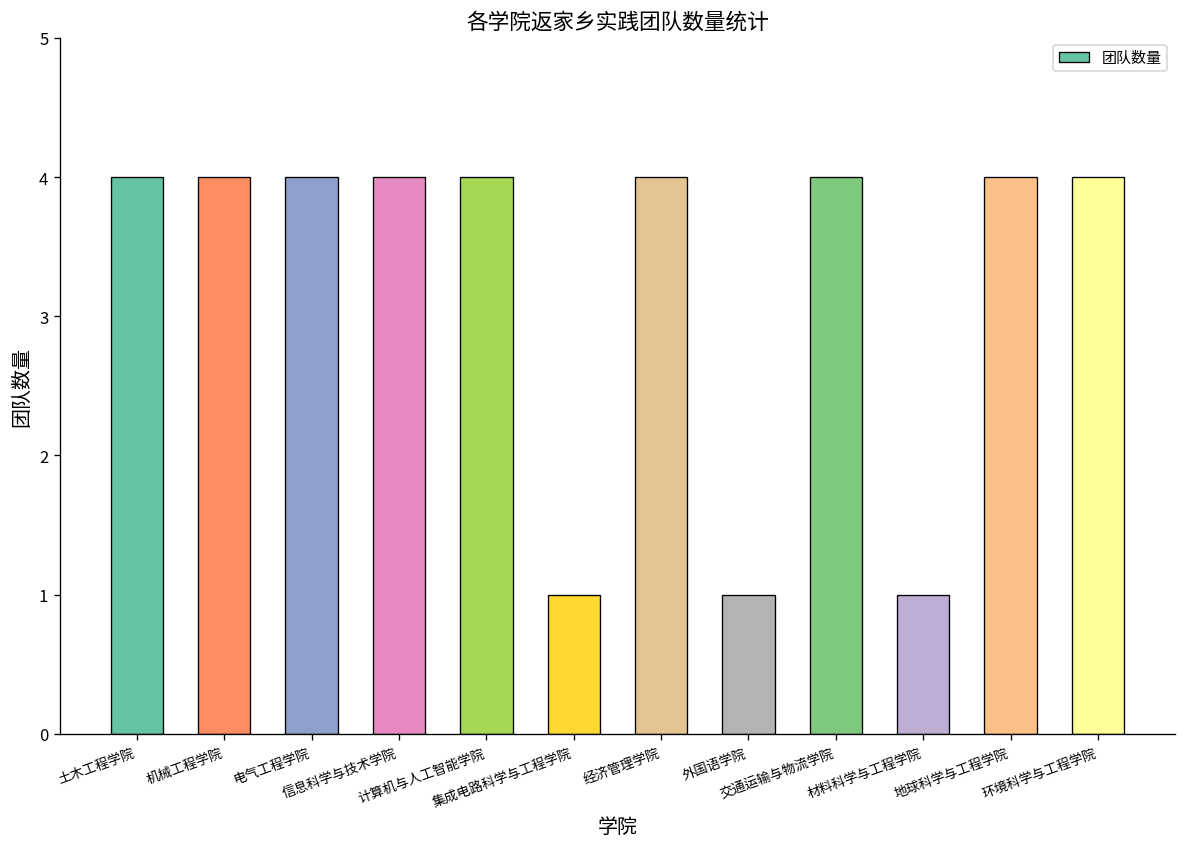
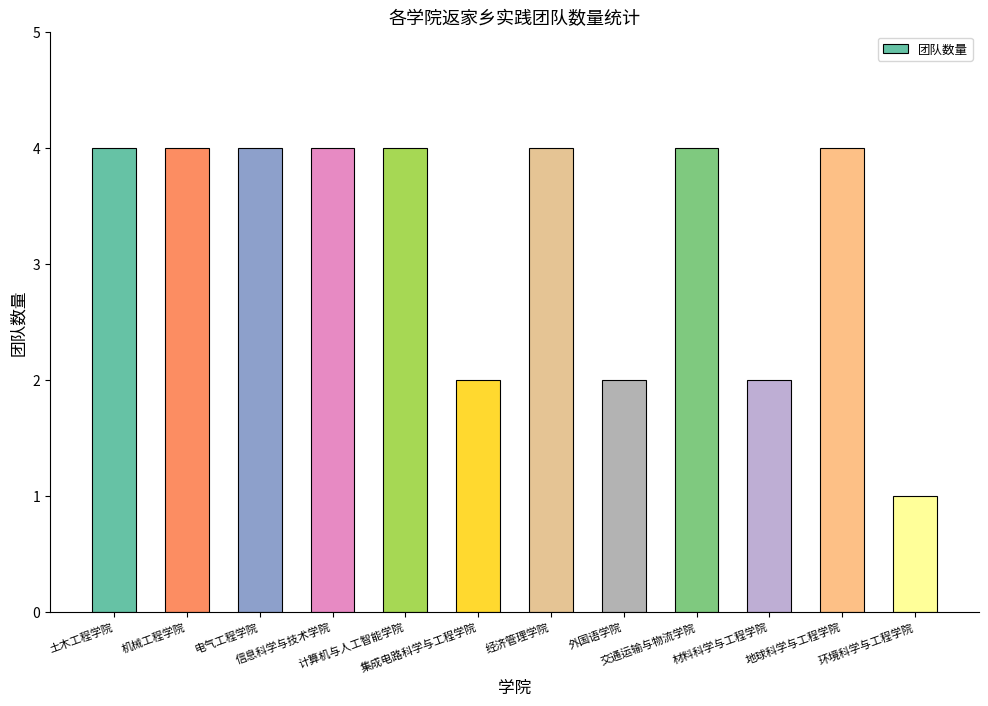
集成电路科学与工程学院: 1 -> 2
外国语学院: 1 -> 2
材料科学与工程学院: 1 -> 2
环境科学与工程学院: 4 -> 1
